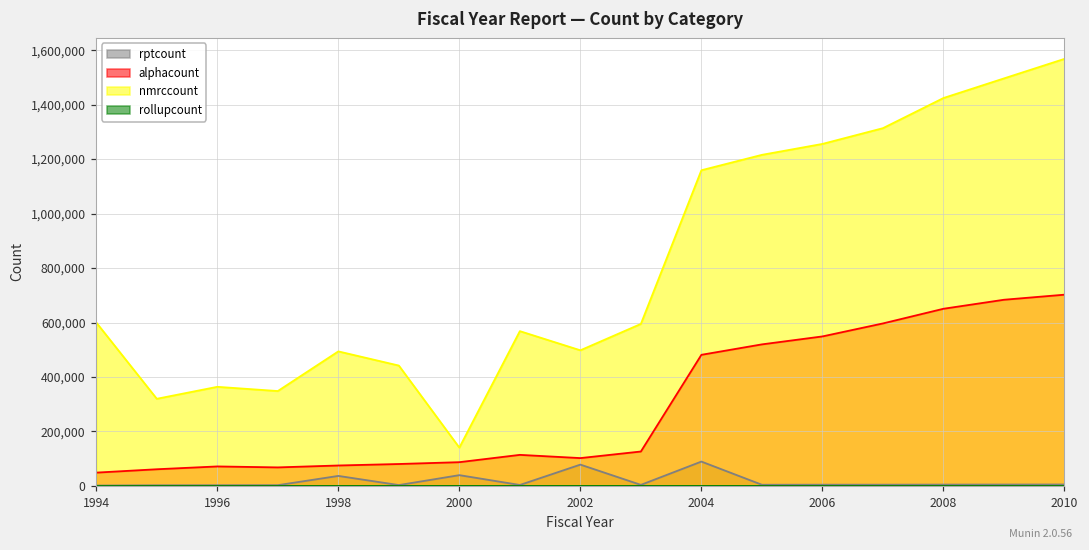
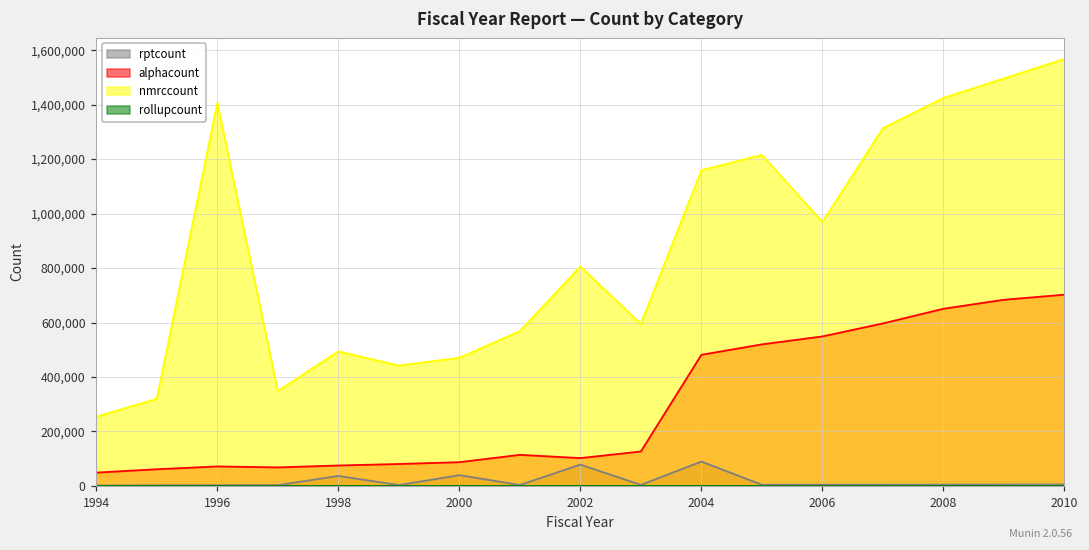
nmrccount, 1994: 600,000 -> 250,000
nmrccount, 1996: 360,000 -> 1,410,000
nmrccount, 2000: 140,000 -> 470,000
nmrccount, 2002: 500,000 -> 810,000
nmrccount, 2006: 1,260,000 -> 970,000
